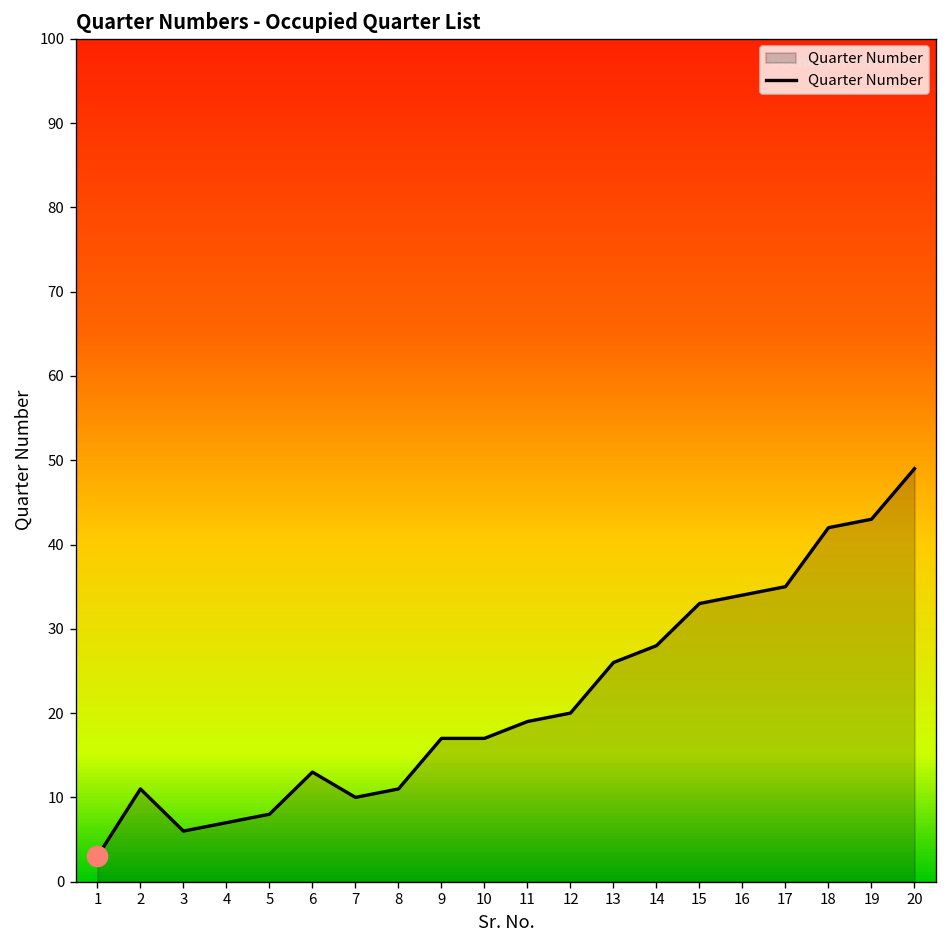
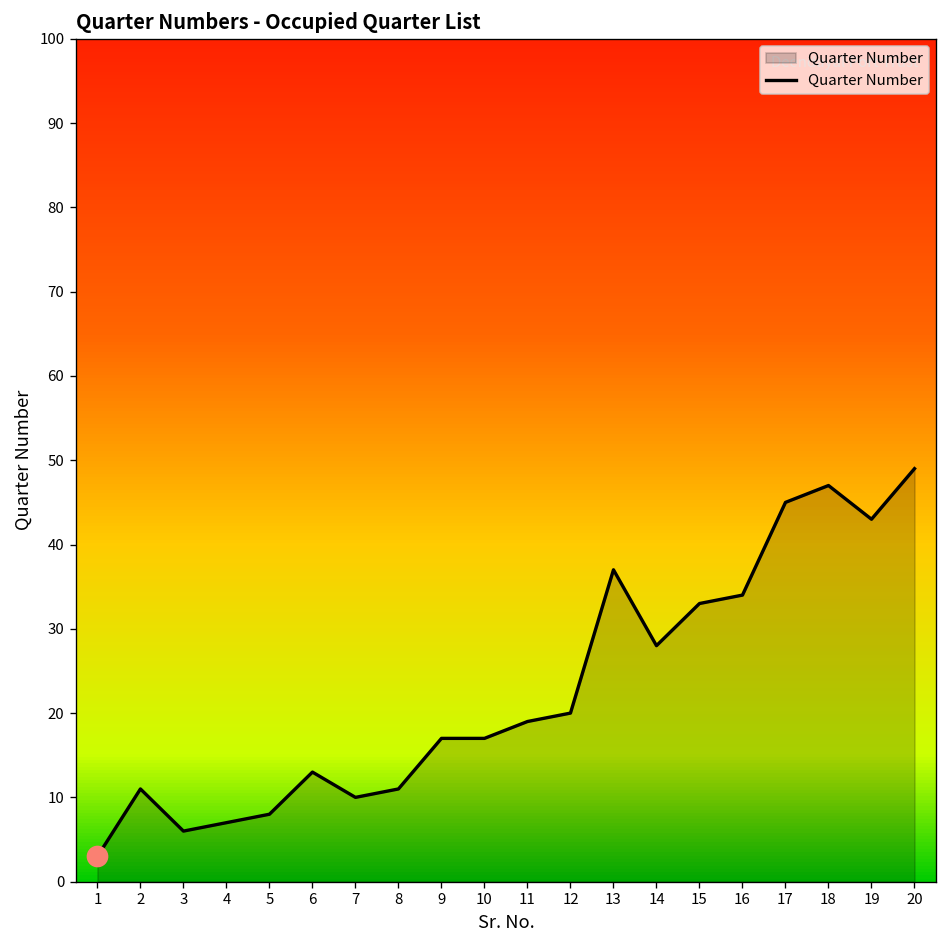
Quarter Number, 13: 26 -> 37
Quarter Number, 17: 35 -> 45
Quarter Number, 18: 42 -> 47
